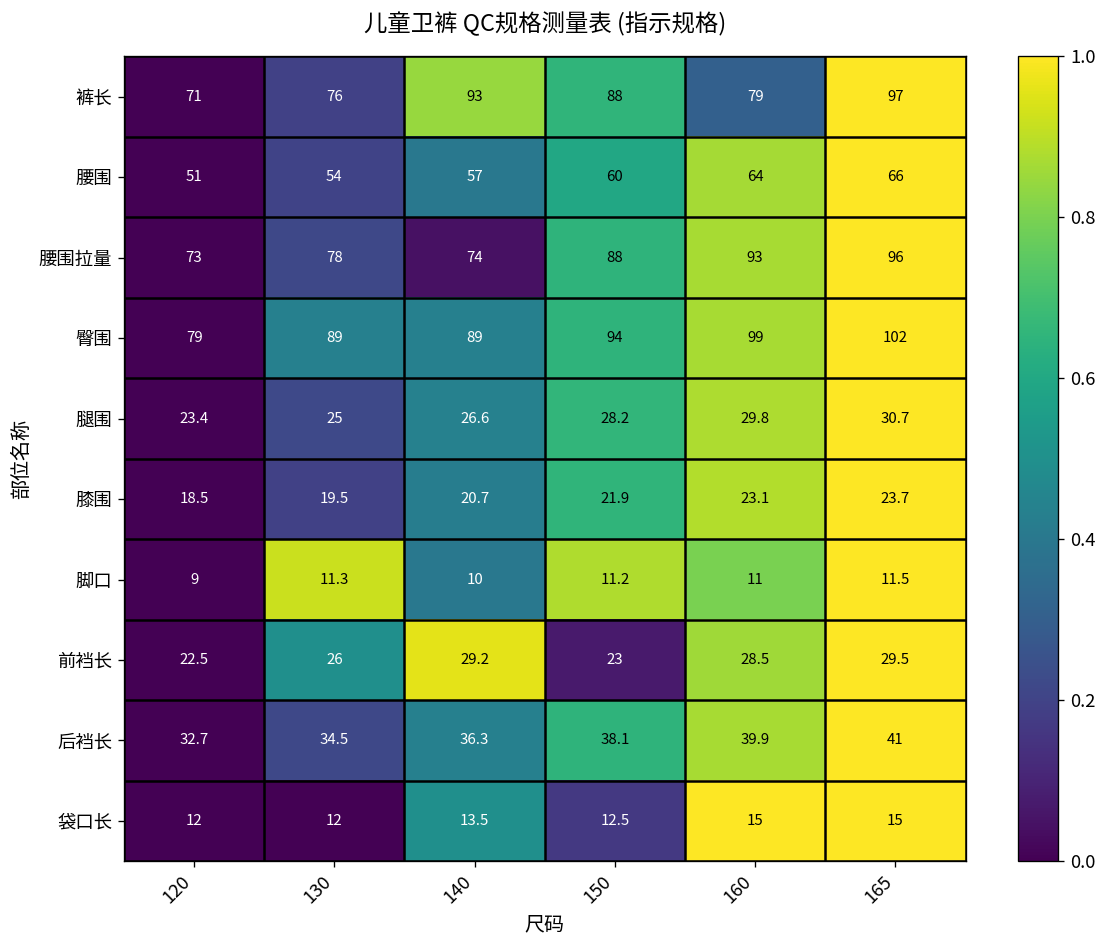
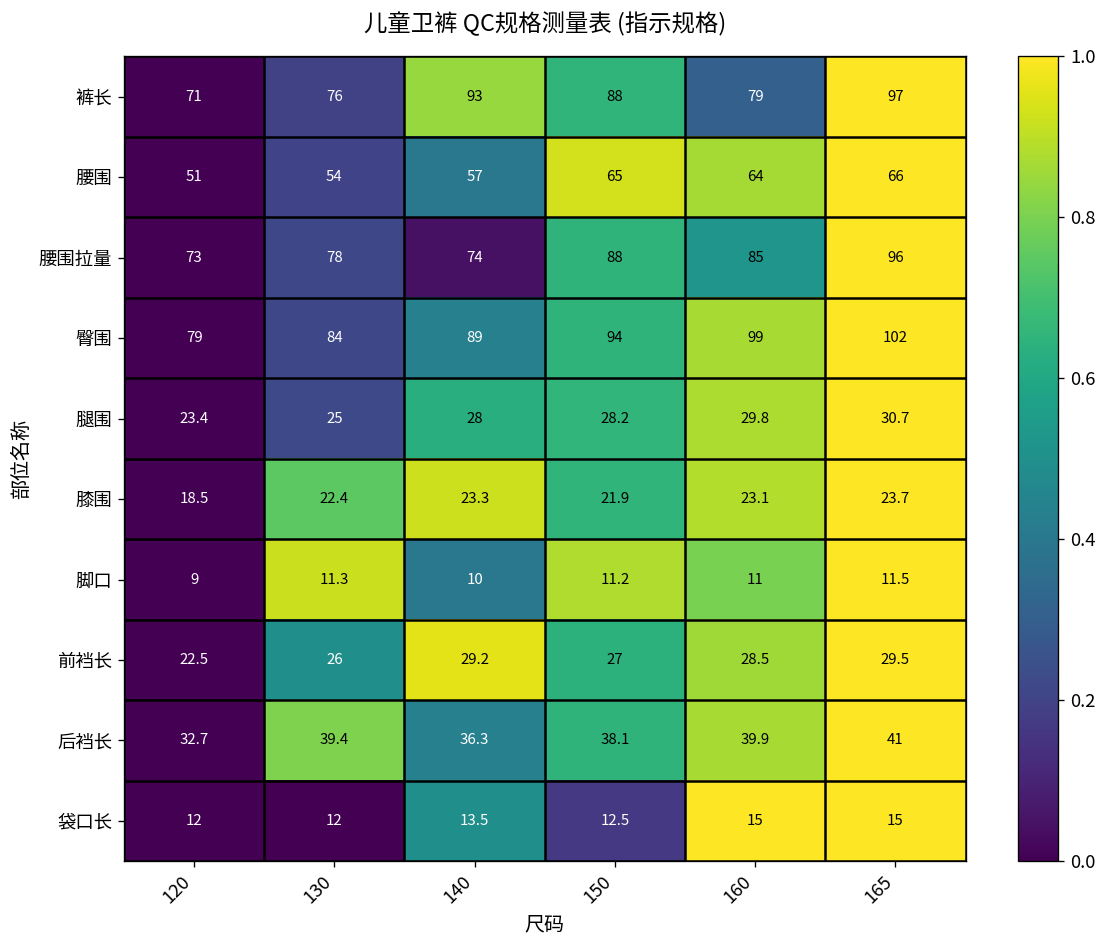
腰围, 150: 60 -> 65
腰围拉量, 160: 93 -> 85
臀围, 130: 89 -> 84
腿围, 140: 26.6 -> 28
膝围, 130: 19.5 -> 22.4
膝围, 140: 20.7 -> 23.3
前裆长, 150: 23 -> 27
后裆长, 130: 34.5 -> 39.4
